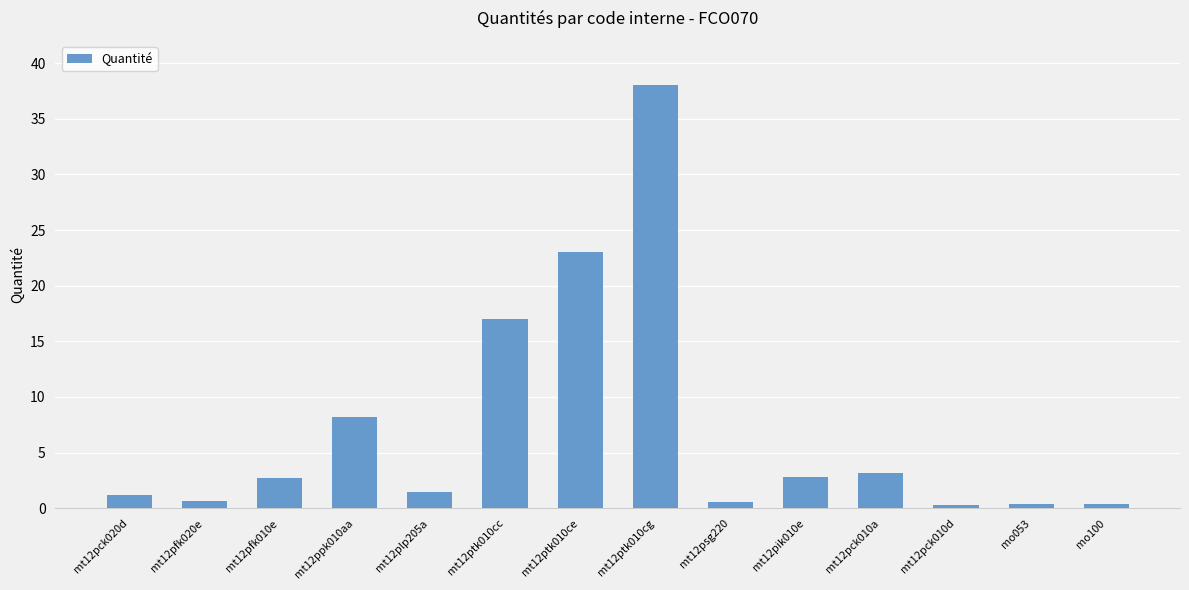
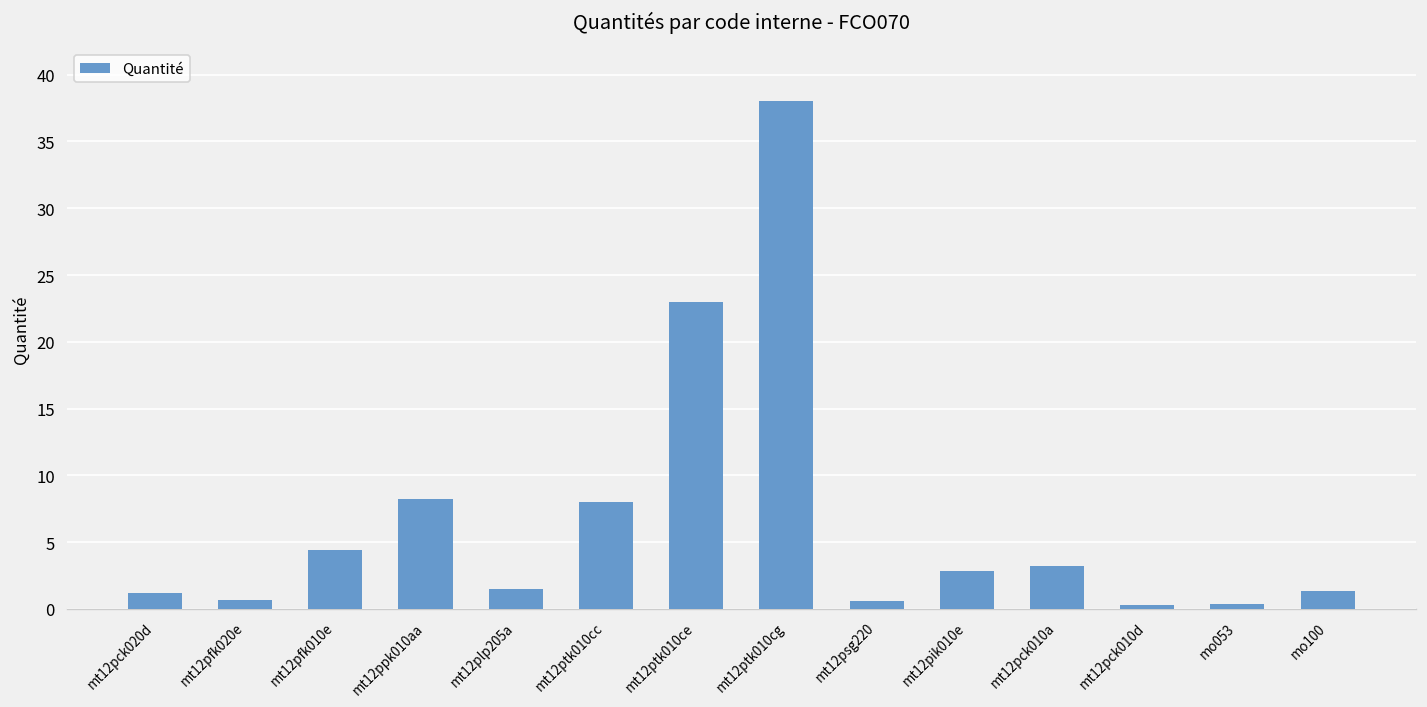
mt12pfk010e: 2.8 -> 4.4
mt12ptk010cc: 17 -> 8
mo100: 0.4 -> 1.4
